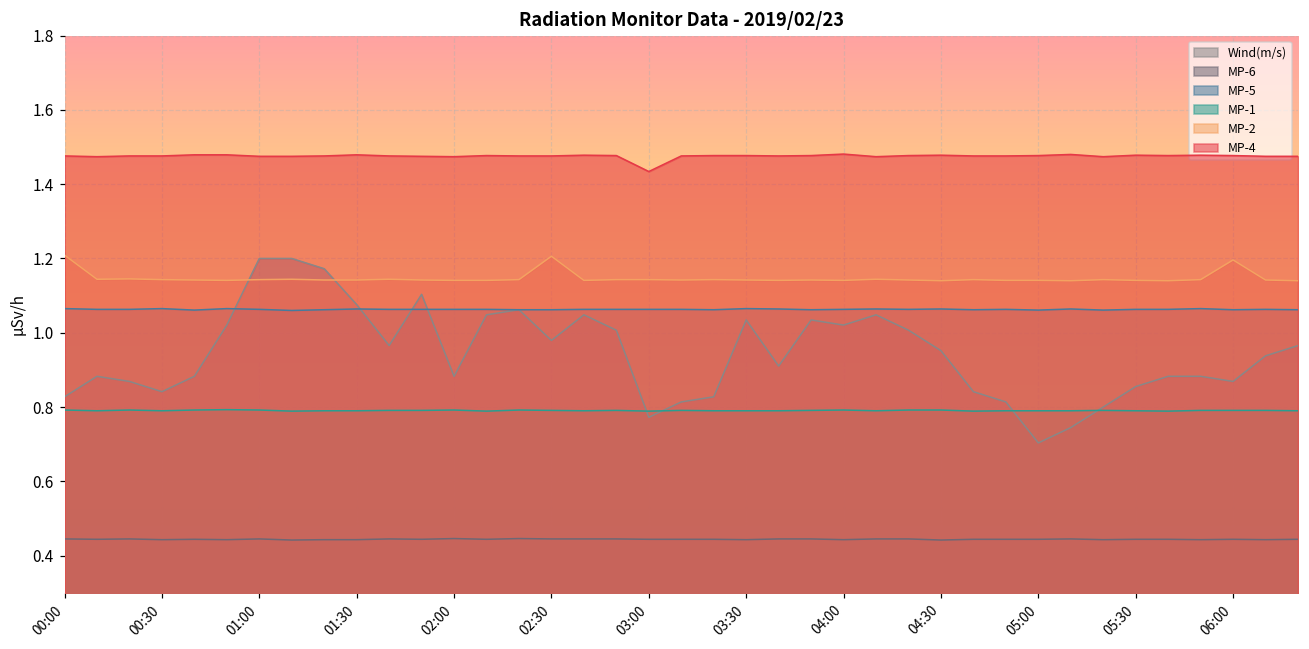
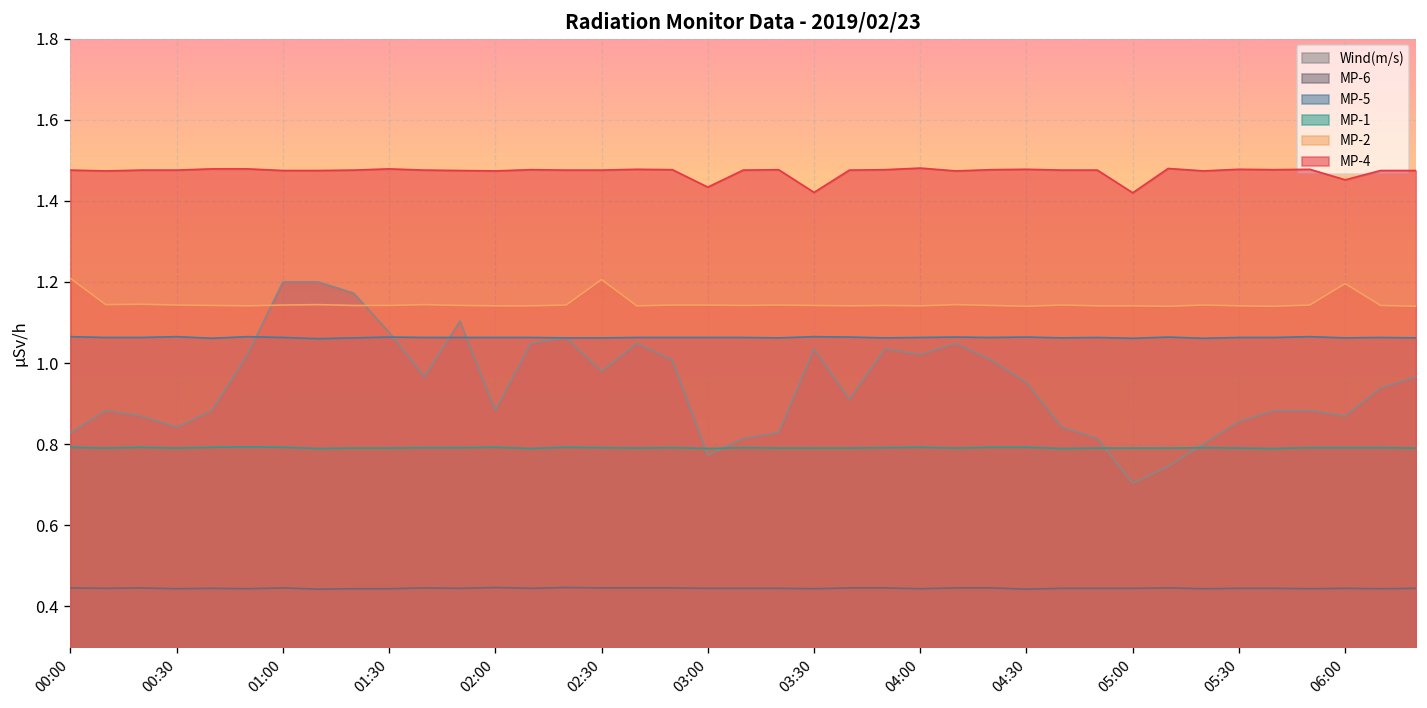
MP-4, 03:30: 1.48 -> 1.42
MP-4, 05:00: 1.48 -> 1.42
MP-4, 06:00: 1.48 -> 1.45
